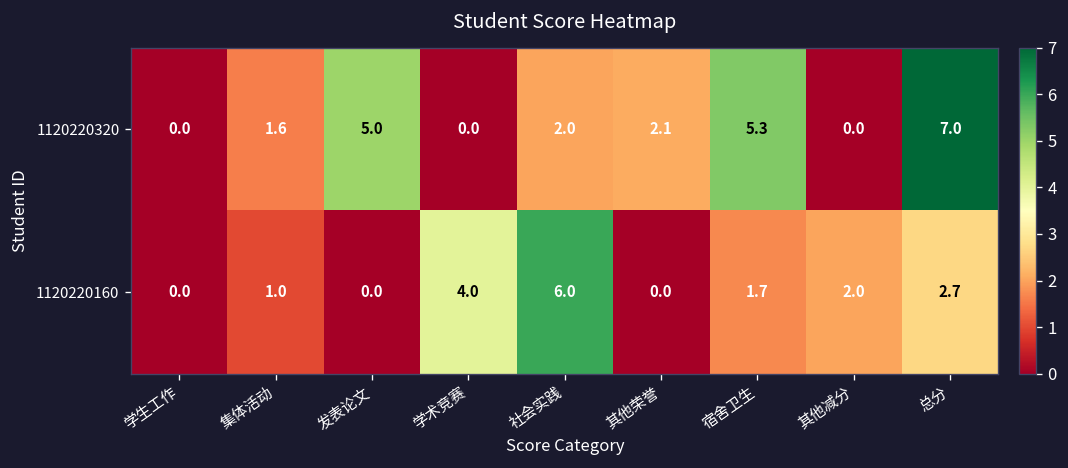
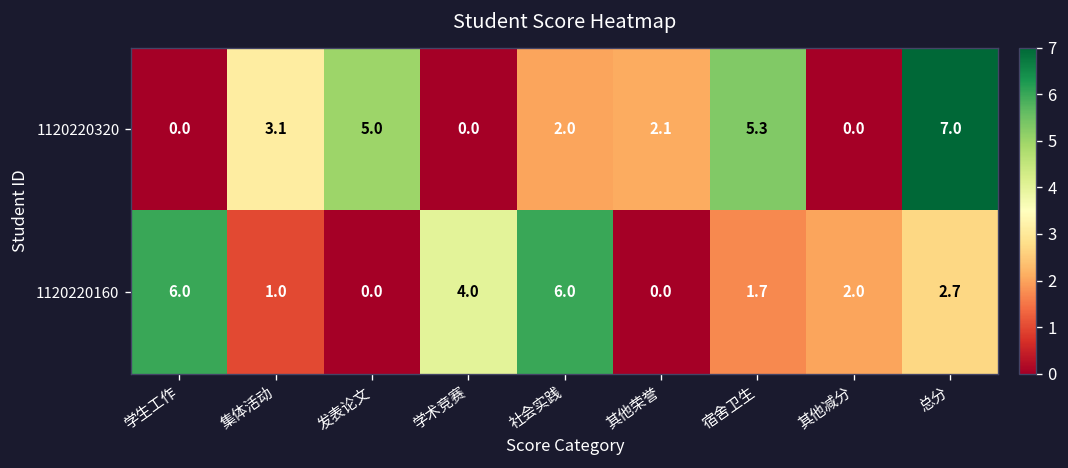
1120220320, 集体活动: 1.6 -> 3.1
1120220160, 学生工作: 0.0 -> 6.0
